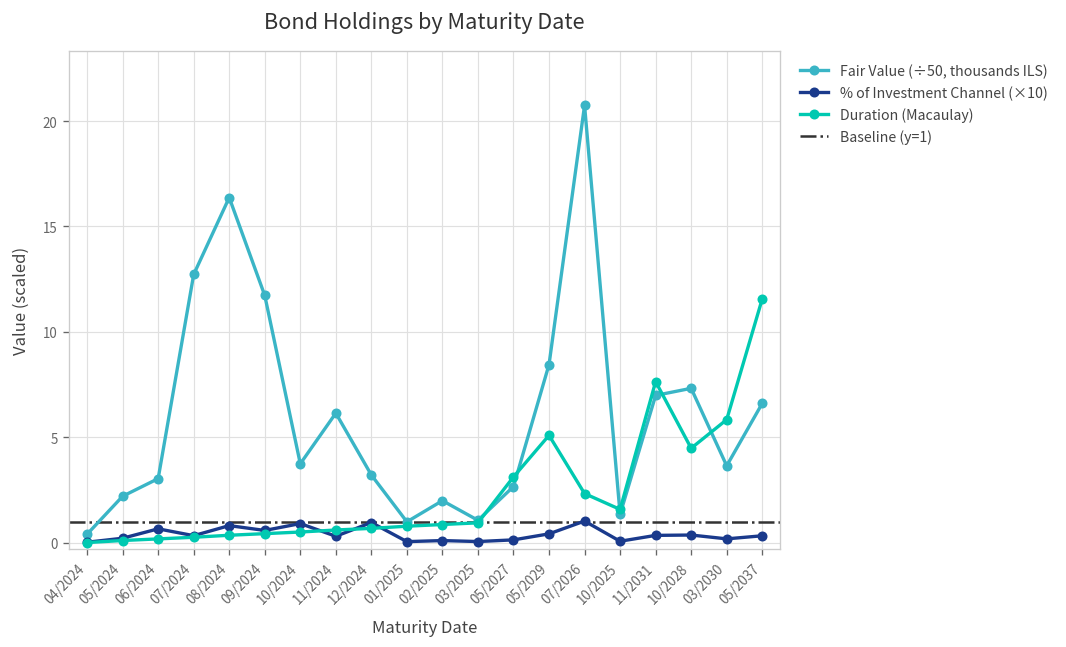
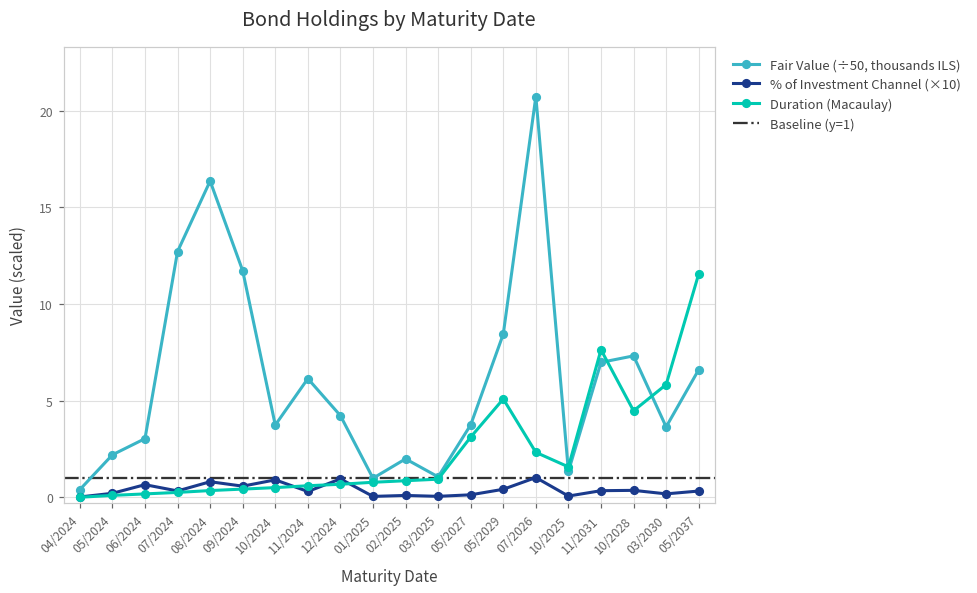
Fair Value (÷50, thousands ILS), 12/2024: 3.2 -> 4.2
Fair Value (÷50, thousands ILS), 05/2027: 2.7 -> 3.8
